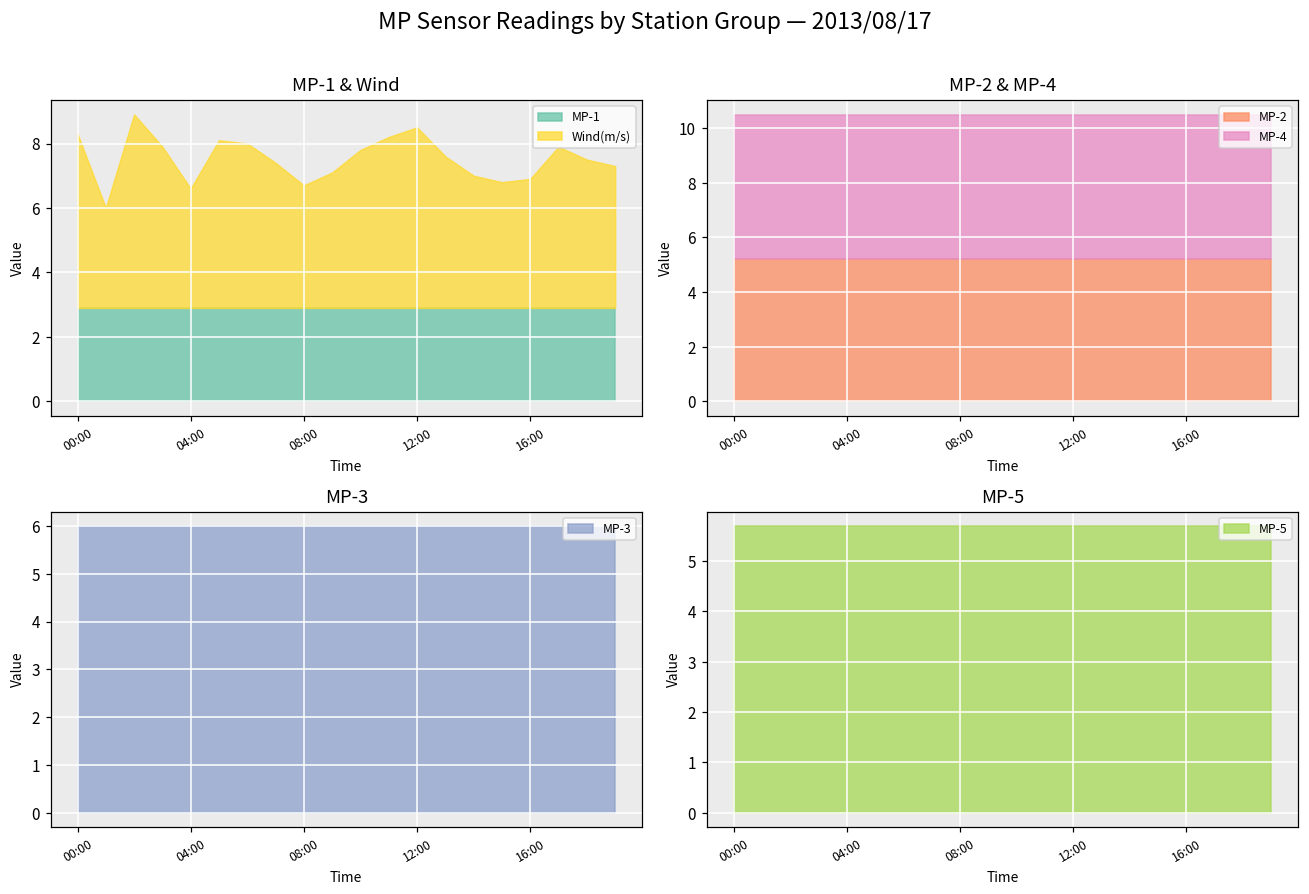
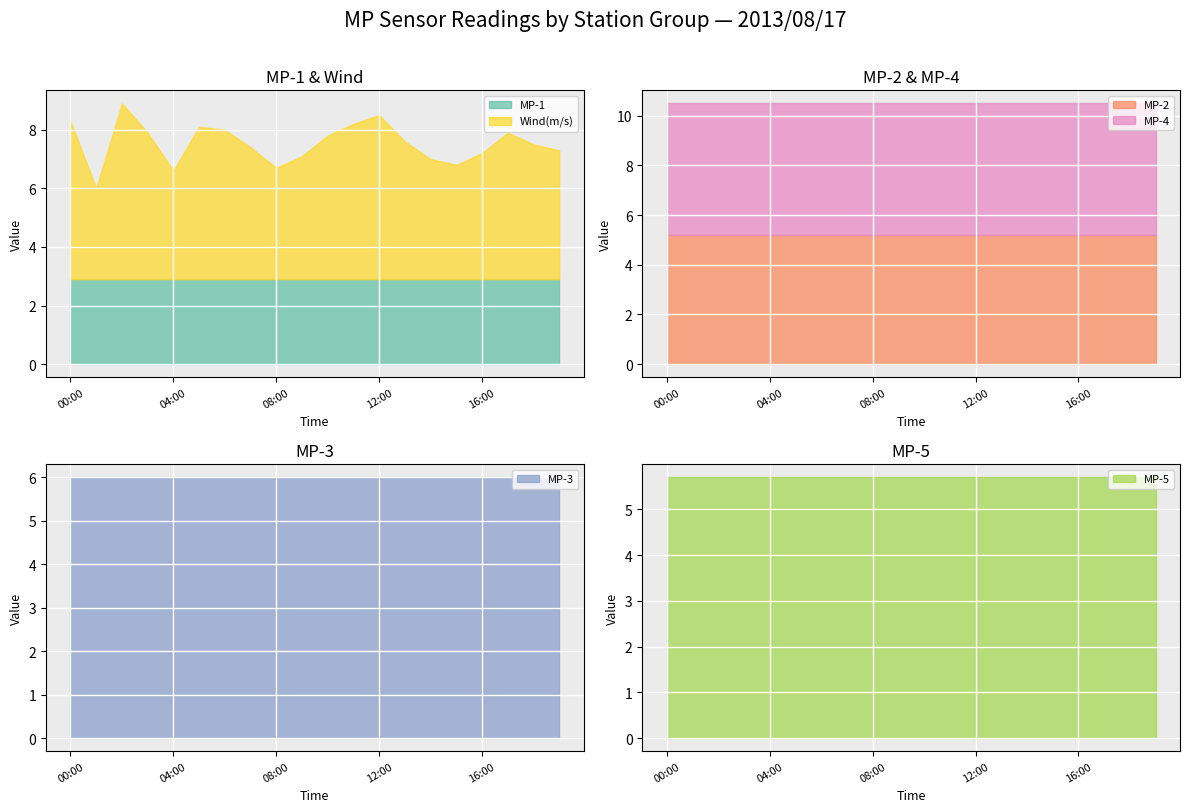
MP-1 & Wind, Wind(m/s), 16:00: 4.0 -> 4.3
